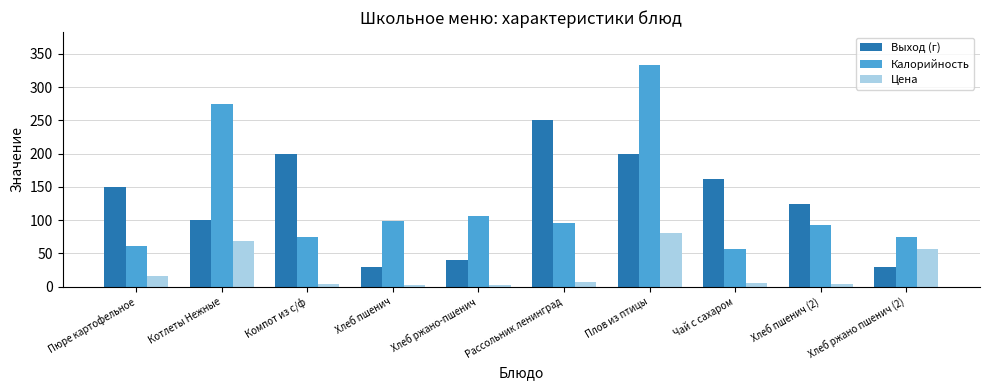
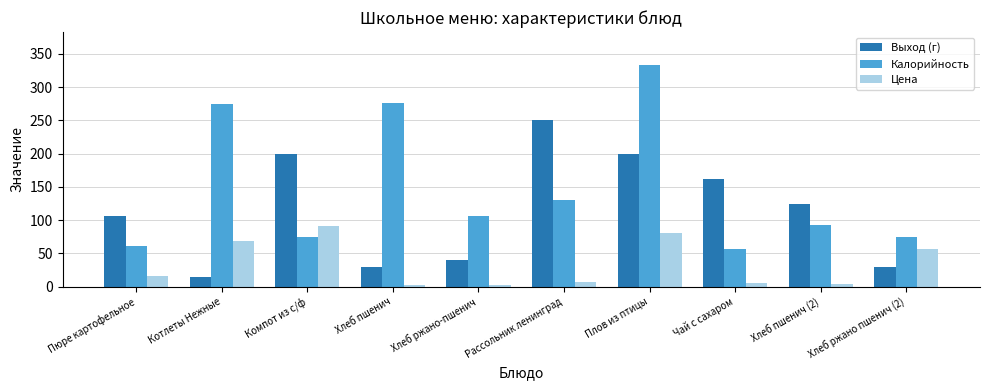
Выход (г), Пюре картофельное: 150 -> 110
Выход (г), Котлеты Нежные: 100 -> 10
Цена, Компот из с/ф: 0 -> 90
Калорийность, Хлеб пшенич: 100 -> 280
Калорийность, Рассольник ленинград: 100 -> 130
